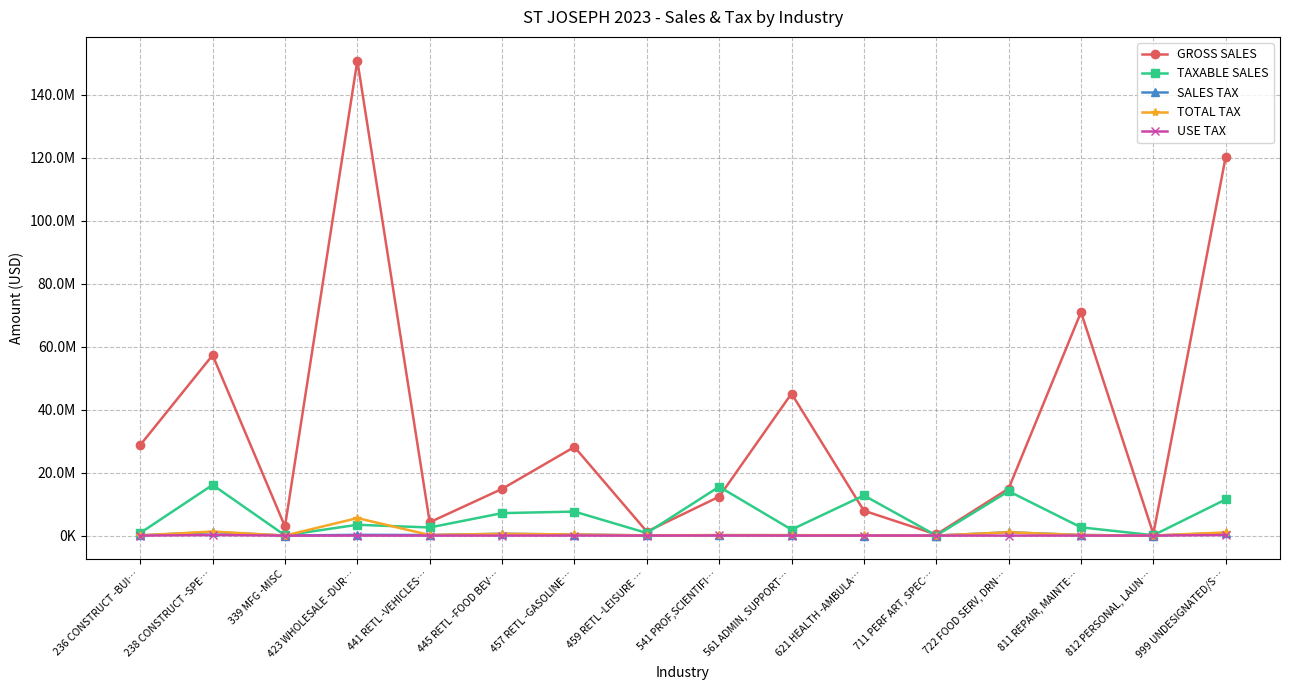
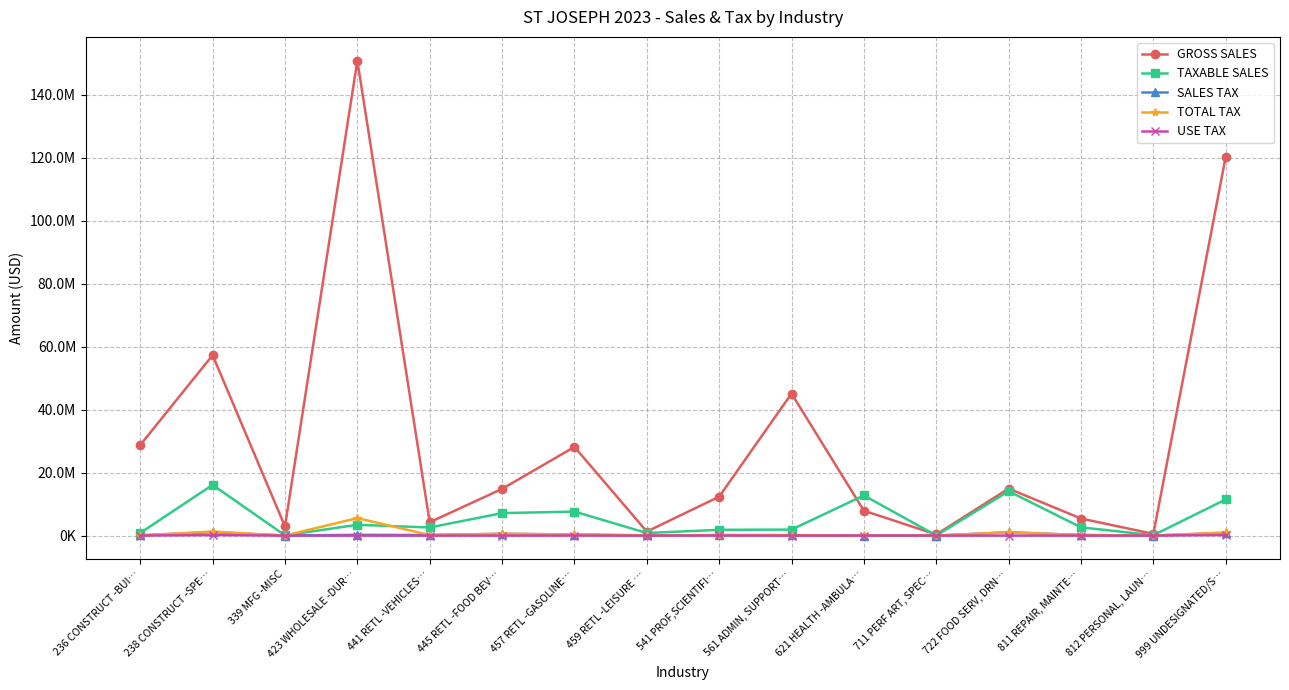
TAXABLE SALES, 541 PROF,SCIENTIFI…: 16000000 -> 2000000
GROSS SALES, 811 REPAIR, MAINTE…: 71000000 -> 5000000
